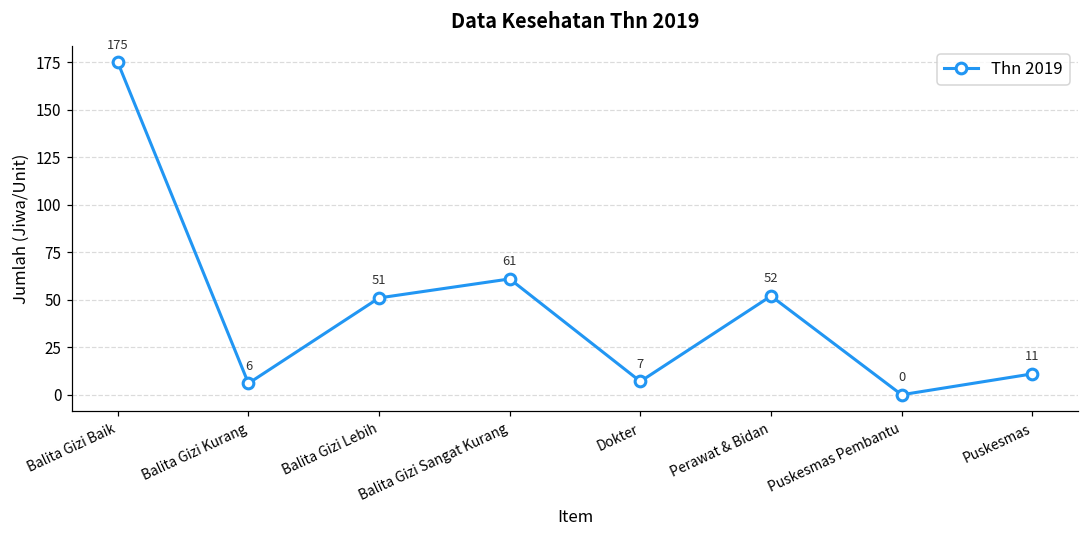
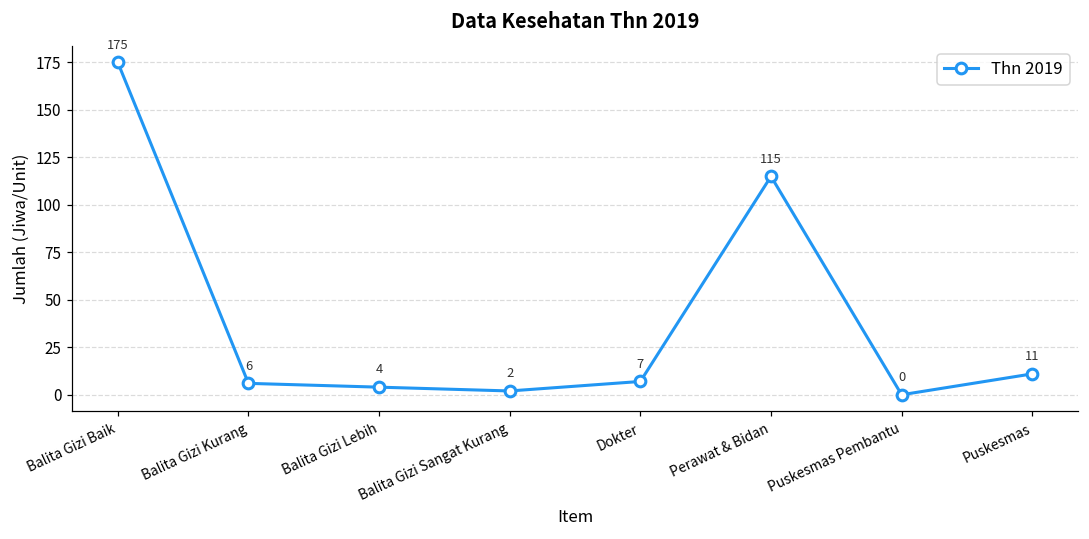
Balita Gizi Lebih: 51 -> 4
Balita Gizi Sangat Kurang: 61 -> 2
Perawat & Bidan: 52 -> 115
